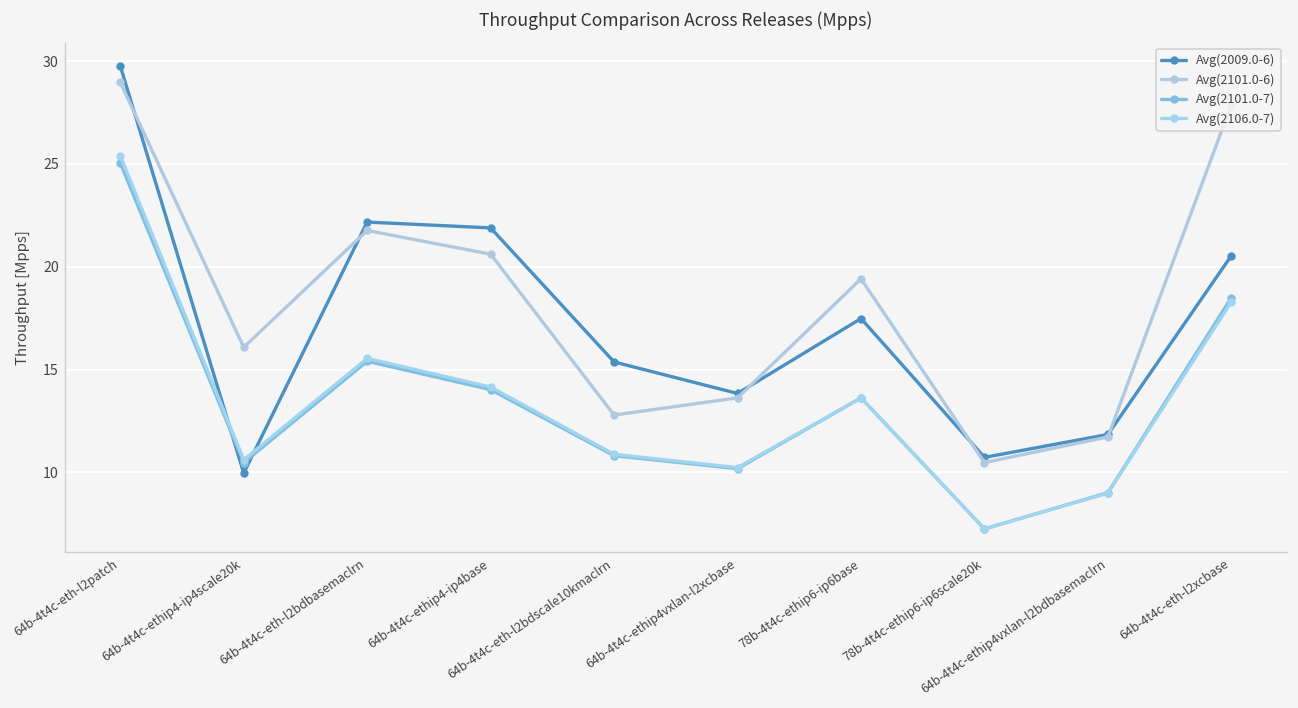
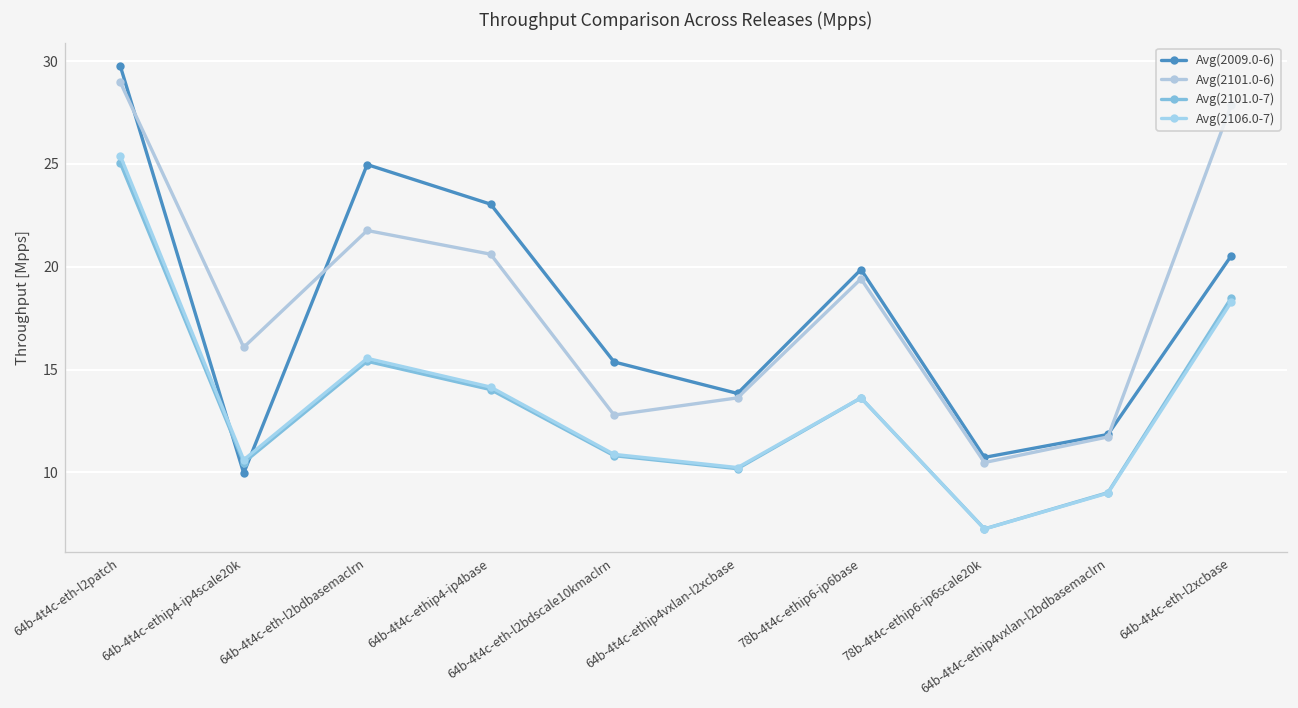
Avg(2009.0-6), 64b-4t4c-eth-l2bdbasemaclrn: 22.2 -> 25.0
Avg(2009.0-6), 64b-4t4c-ethip4-ip4base: 21.9 -> 23.0
Avg(2009.0-6), 78b-4t4c-ethip6-ip6base: 17.5 -> 19.9
